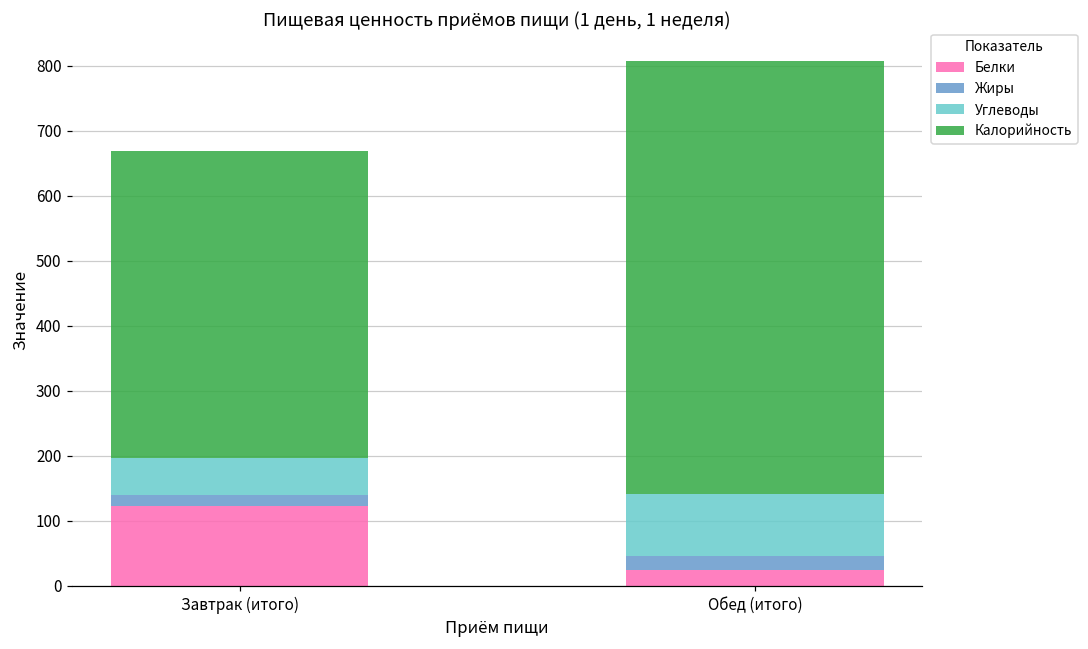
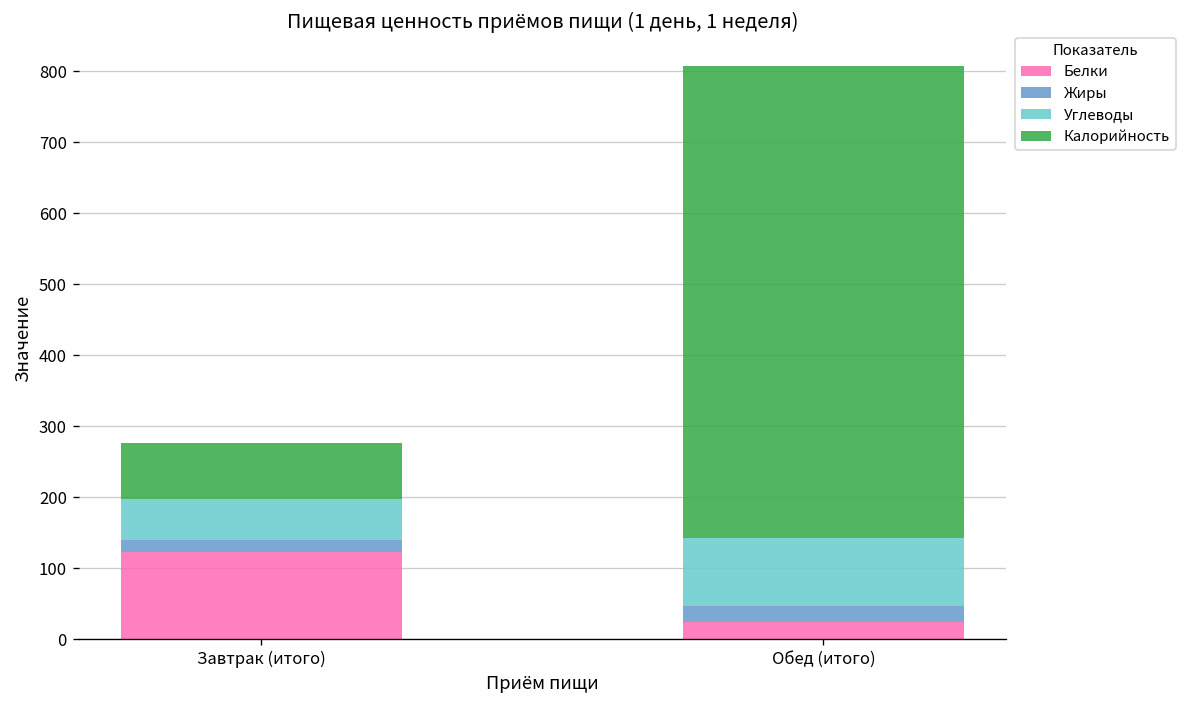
Калорийность, Завтрак (итого): 470 -> 80
